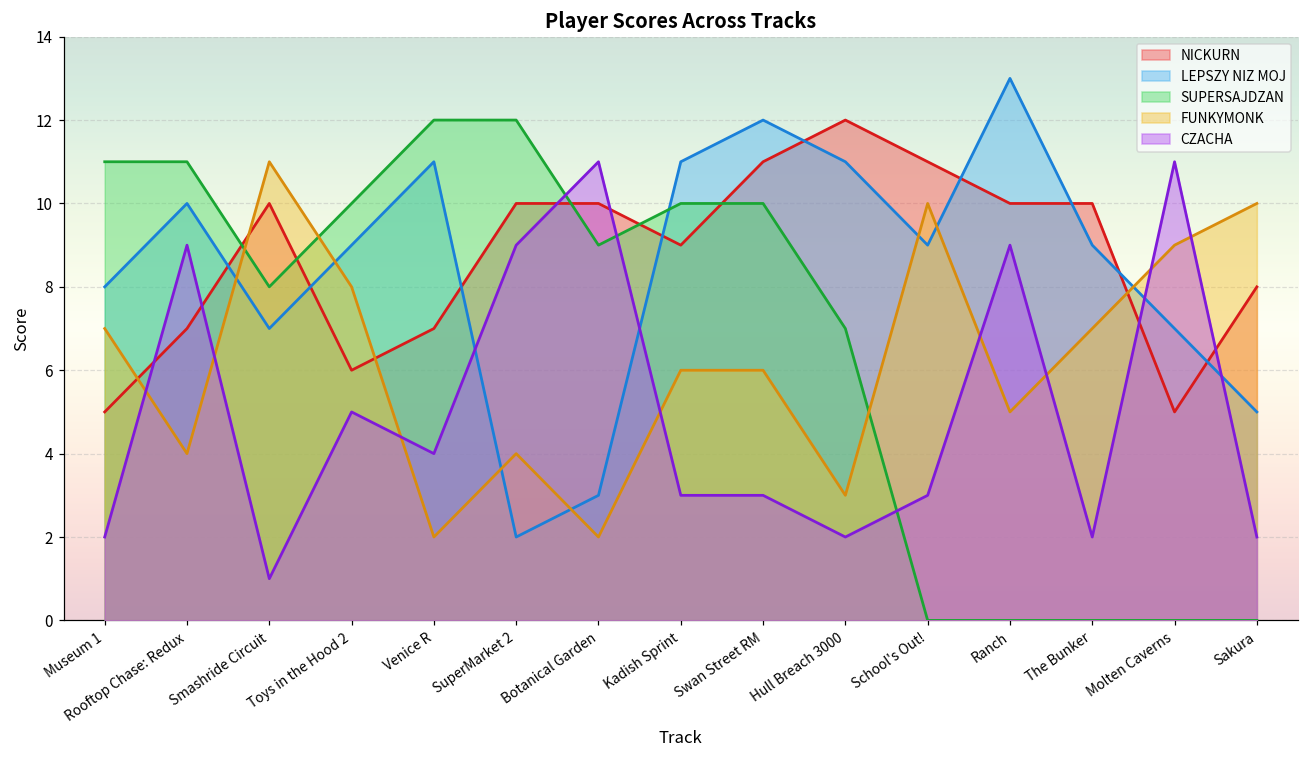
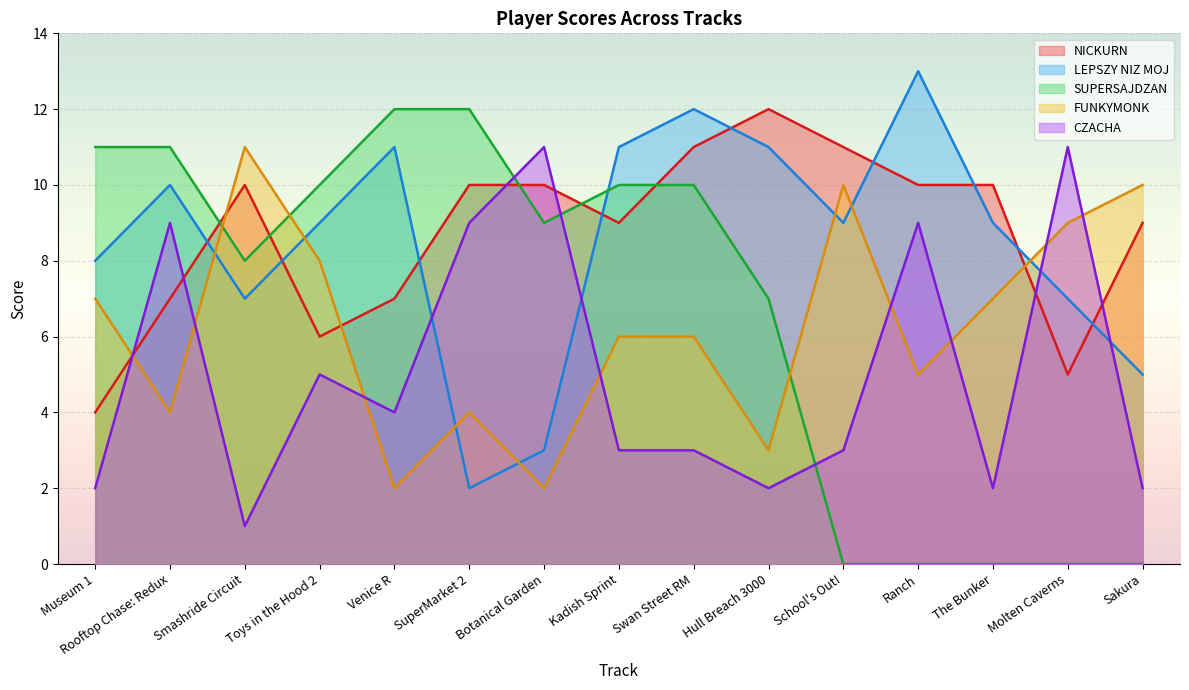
NICKURN, Museum 1: 5 -> 4
NICKURN, Sakura: 8 -> 9
